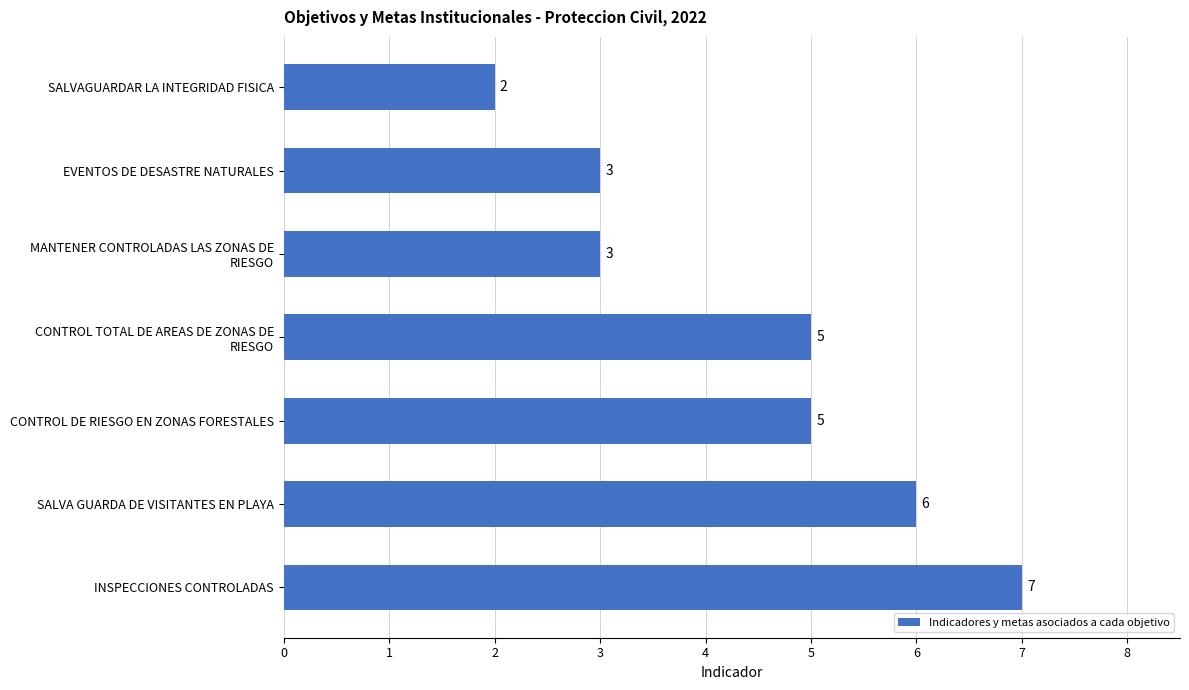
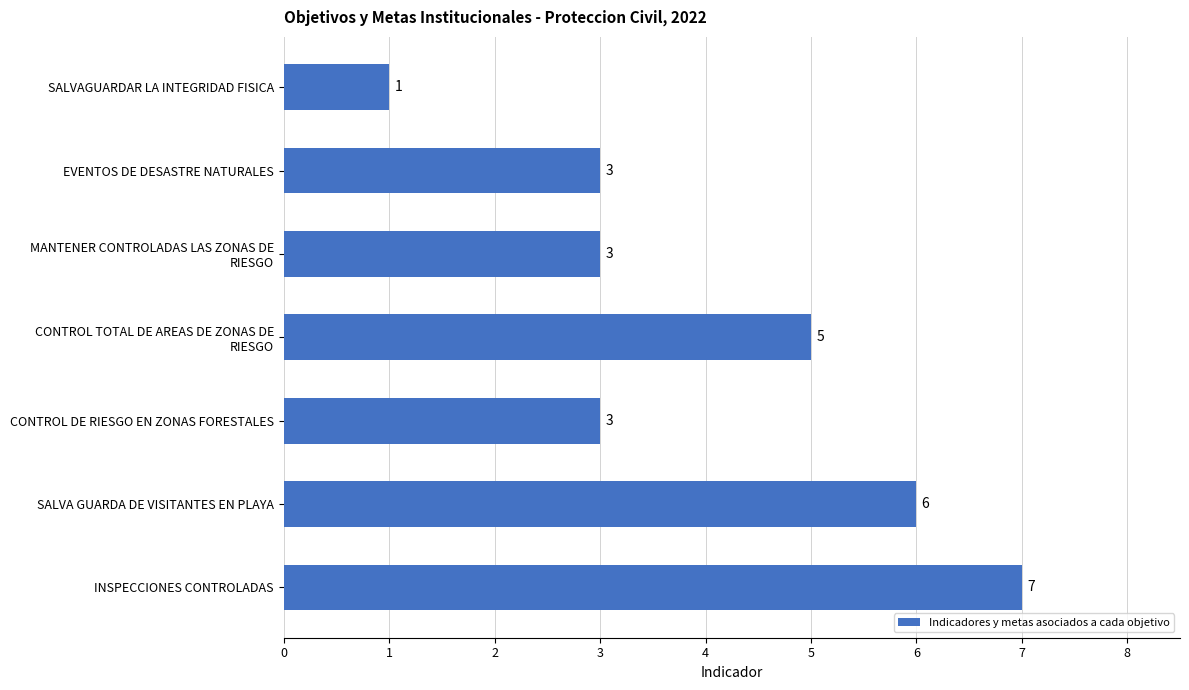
SALVAGUARDAR LA INTEGRIDAD FISICA: 2 -> 1
CONTROL DE RIESGO EN ZONAS FORESTALES: 5 -> 3
